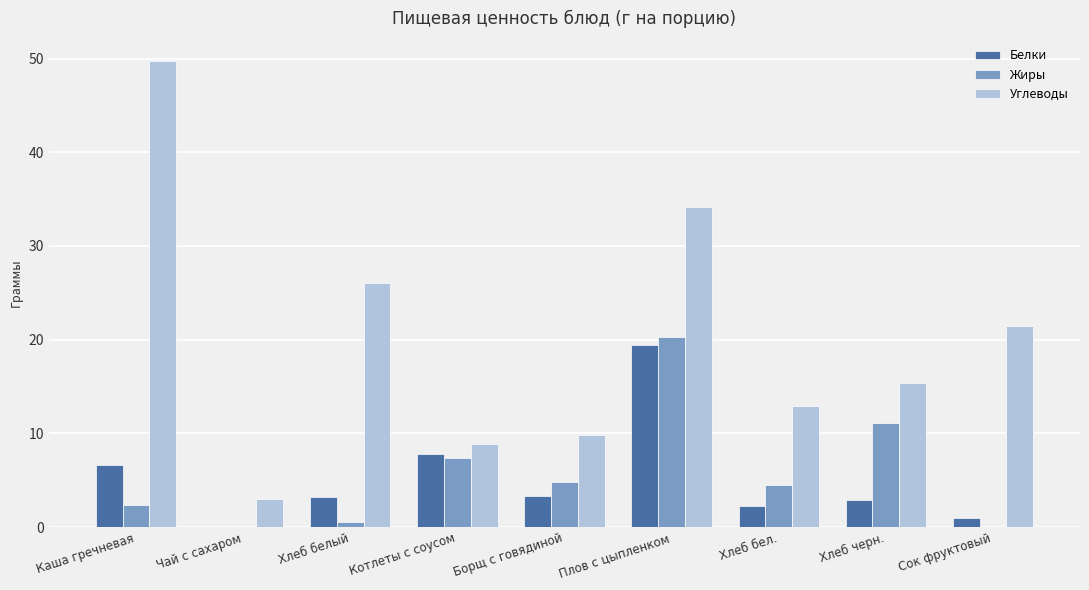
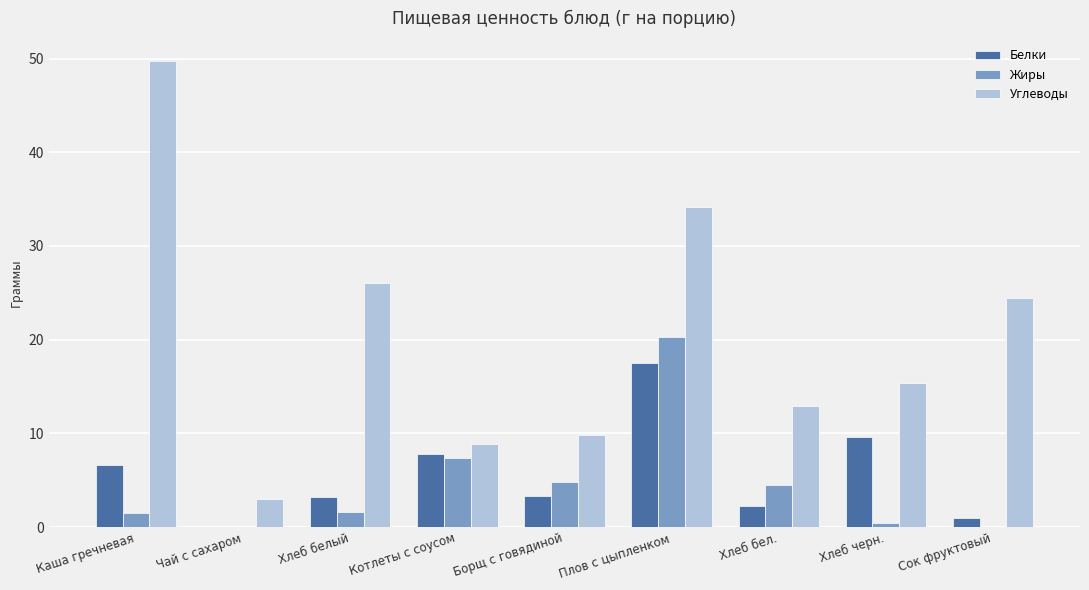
Жиры, Каша гречневая: 2.4 -> 1.5
Жиры, Хлеб белый: 1 -> 2
Белки, Плов с цыпленком: 19 -> 18
Белки, Хлеб черн.: 3 -> 10
Жиры, Хлеб черн.: 11 -> 0
Углеводы, Сок фруктовый: 22 -> 24
